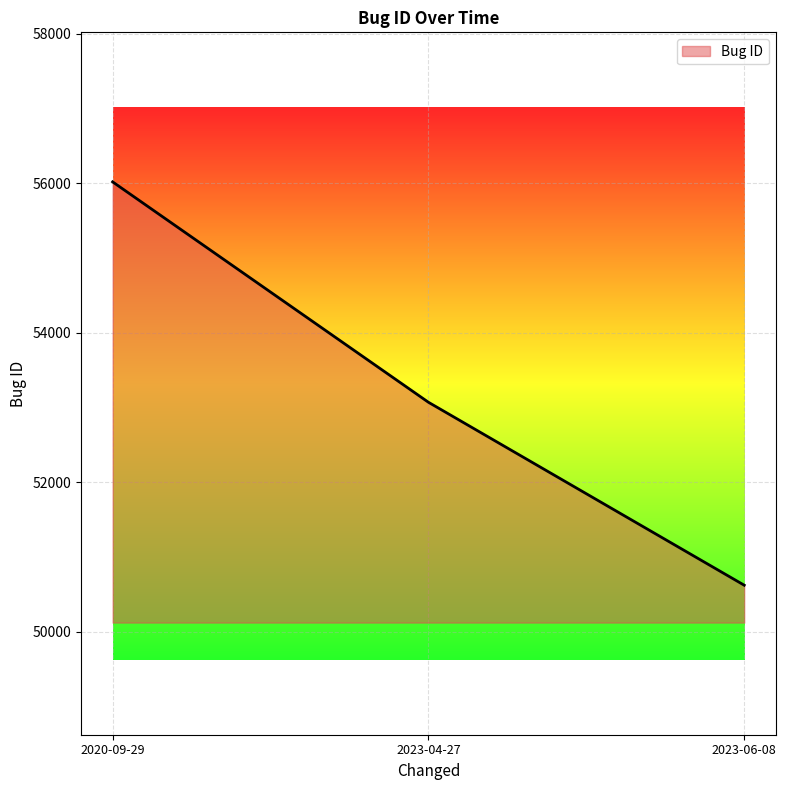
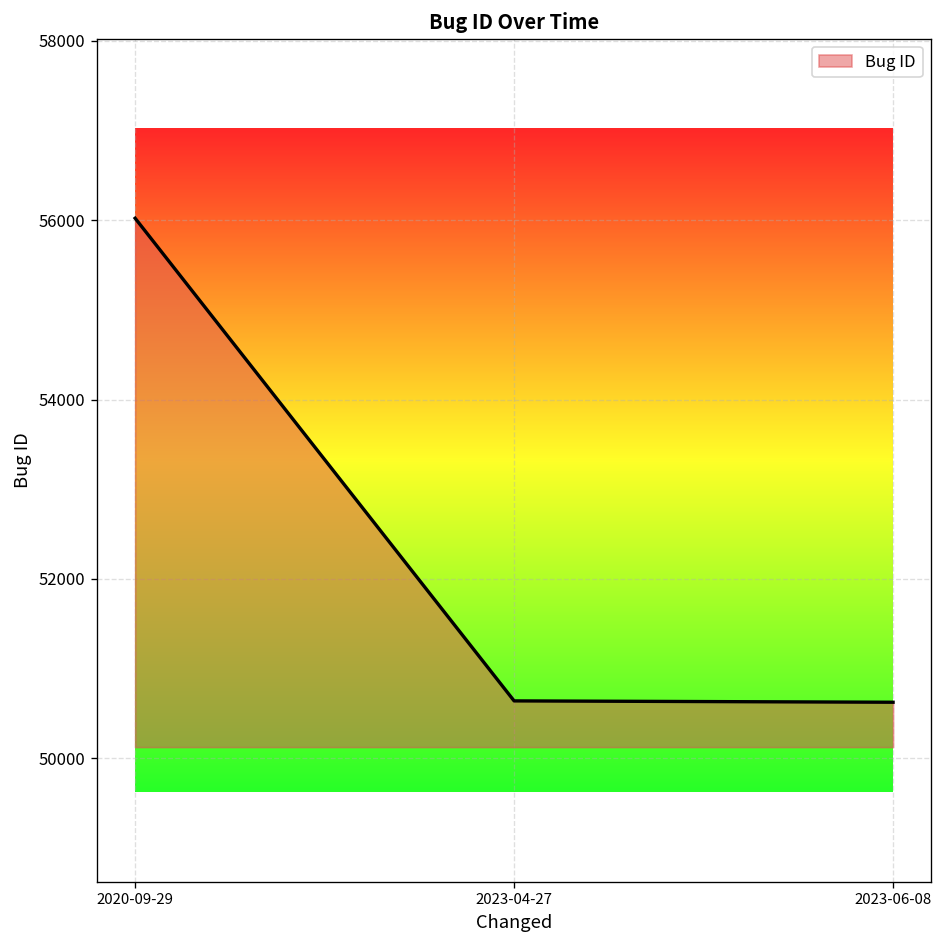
2023-04-27: 53100 -> 50600
